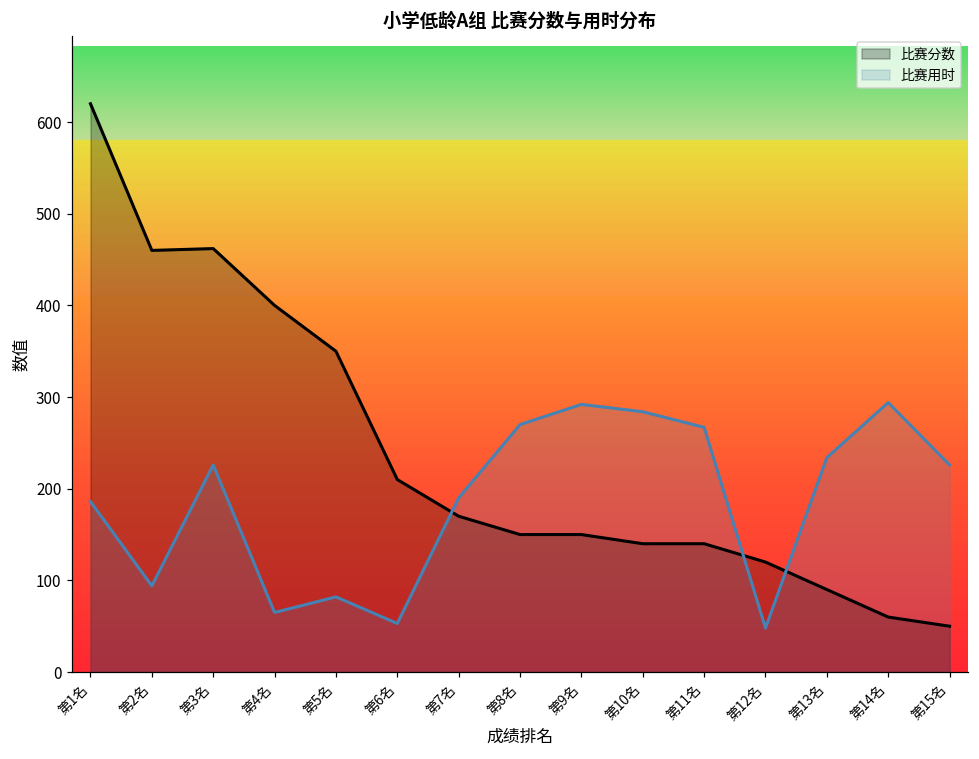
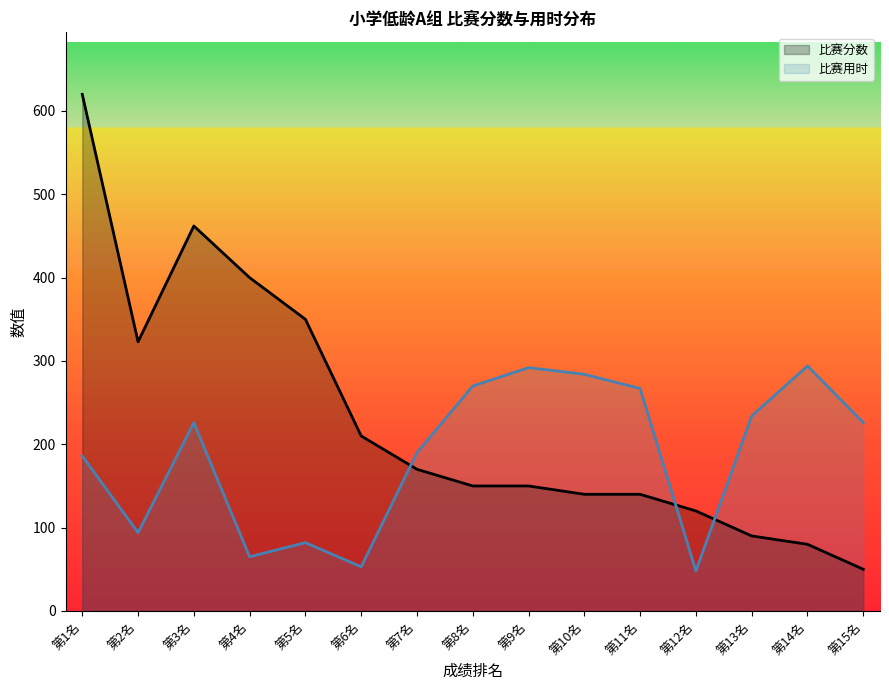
比赛分数, 第2名: 460 -> 320
比赛分数, 第14名: 60 -> 80
